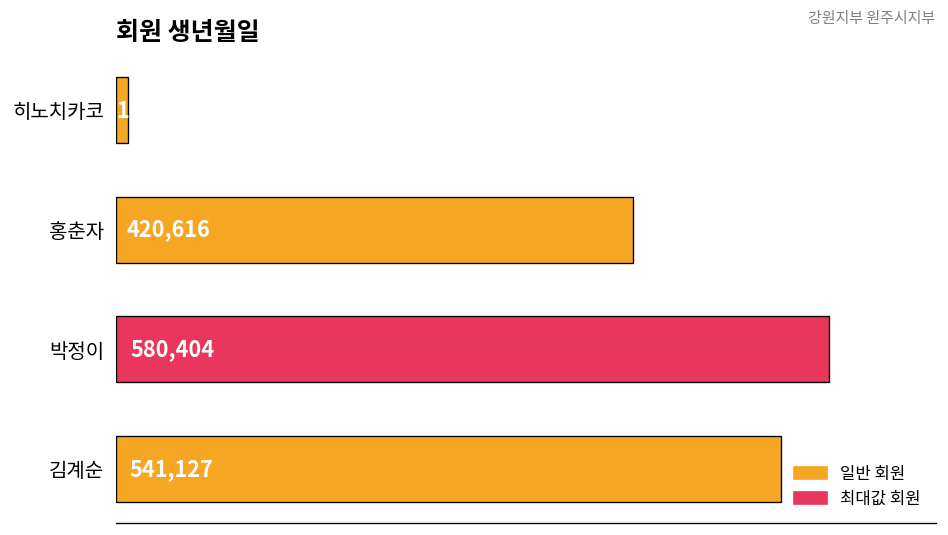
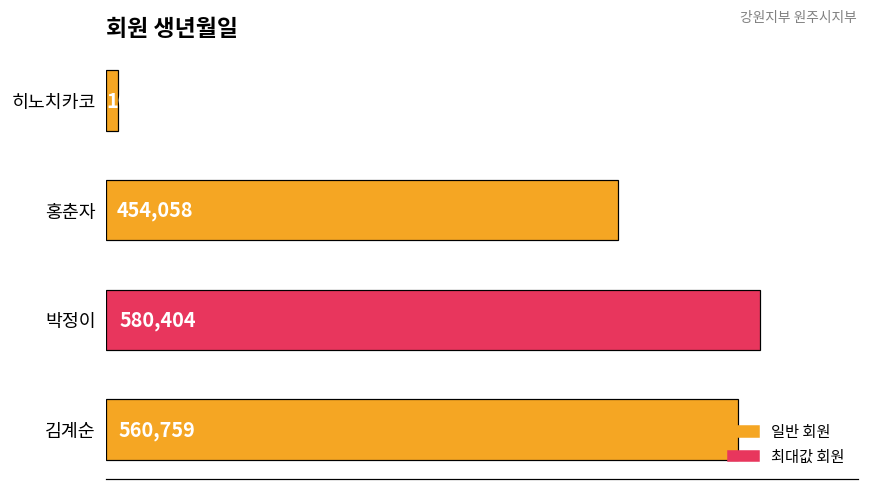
홍춘자: 420,616 -> 454,058
김계순: 541,127 -> 560,759
